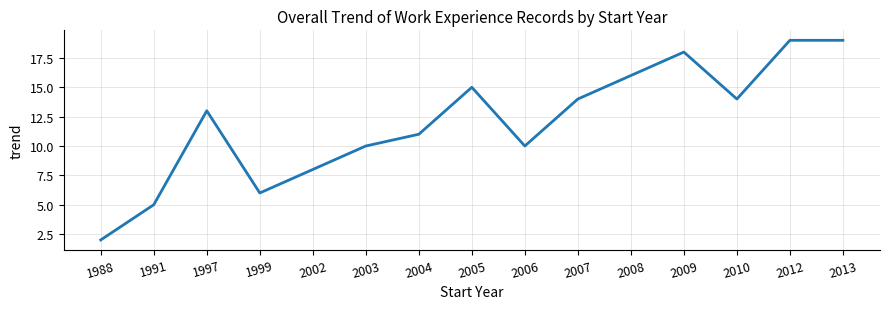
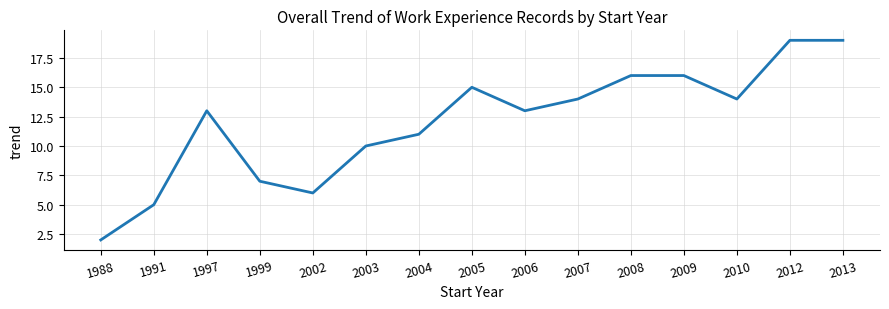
1999: 6 -> 7
2002: 8 -> 6
2006: 10 -> 13
2009: 18 -> 16
